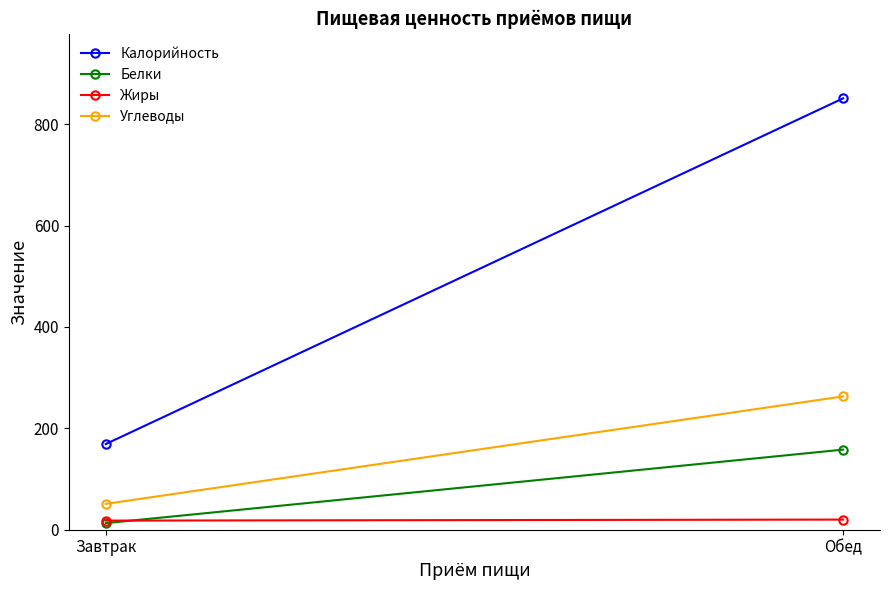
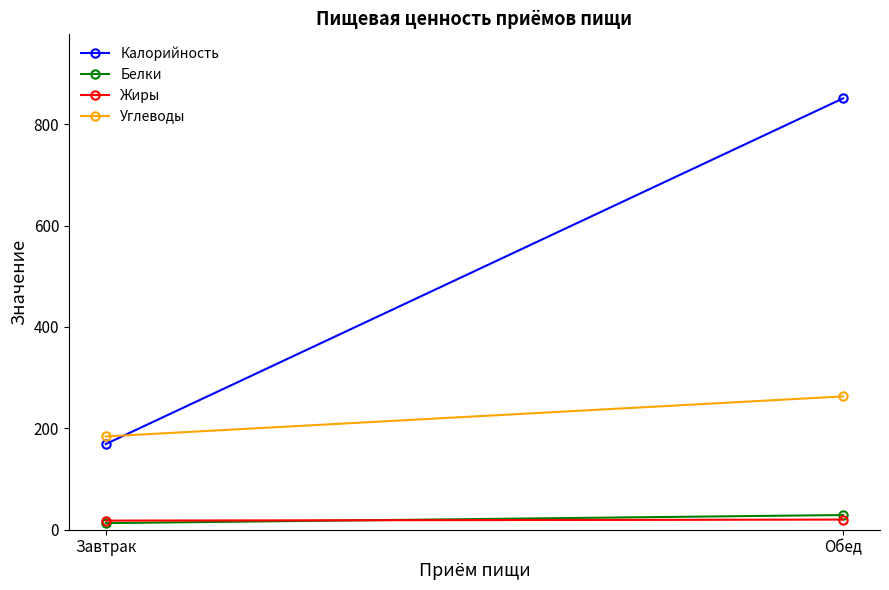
Углеводы, Завтрак: 50 -> 180
Белки, Обед: 160 -> 30
